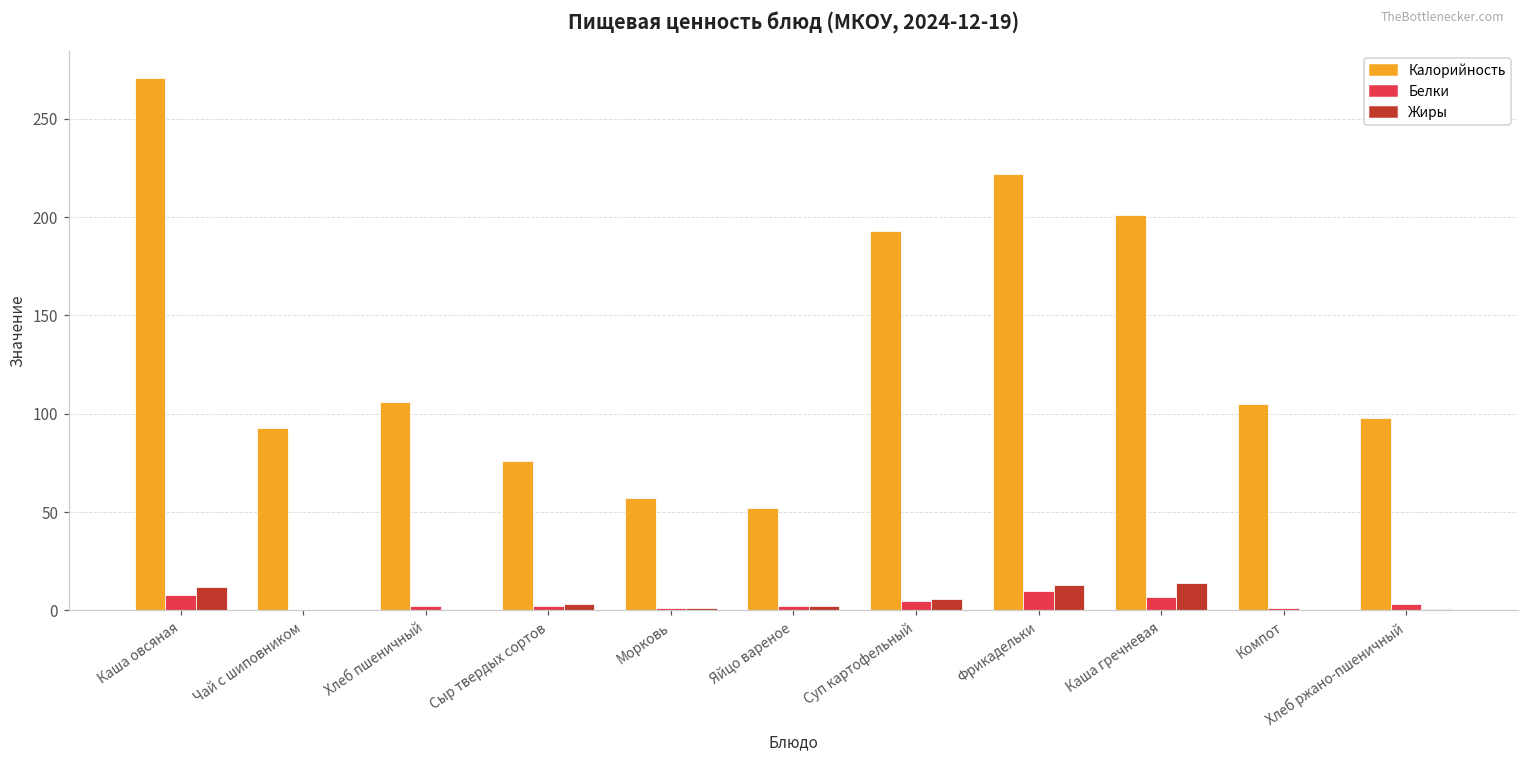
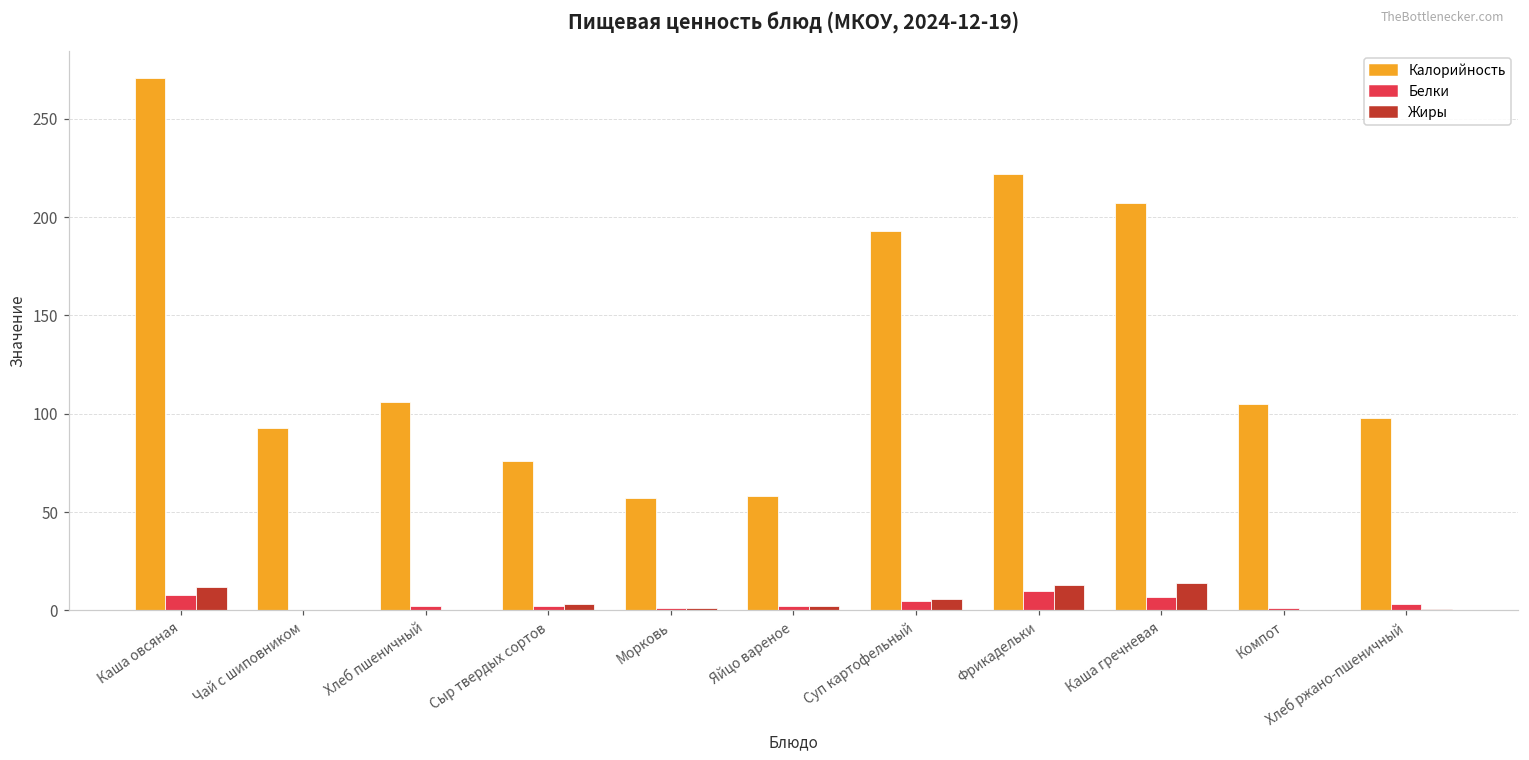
Калорийность, Яйцо вареное: 52 -> 58
Калорийность, Каша гречневая: 201 -> 207
